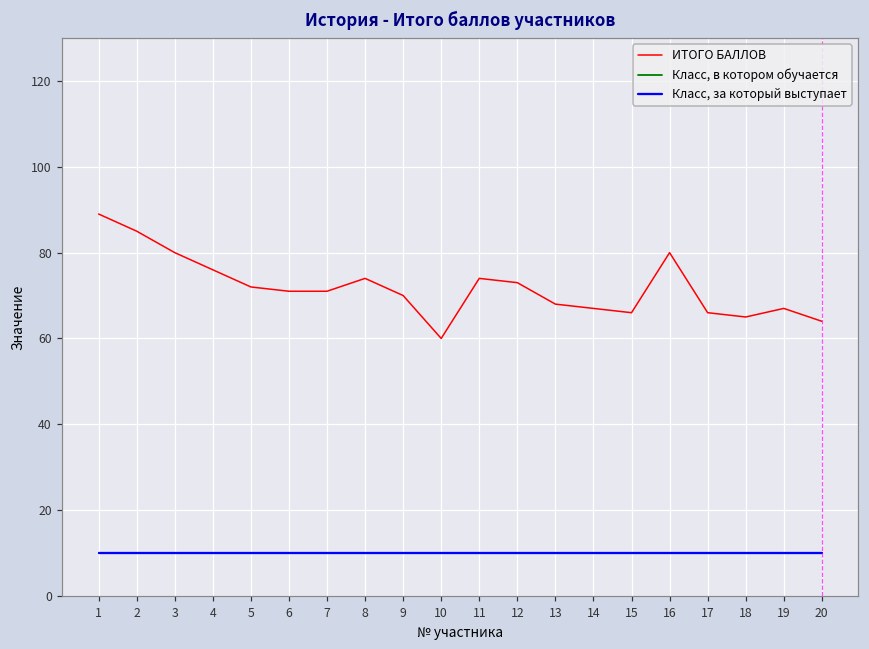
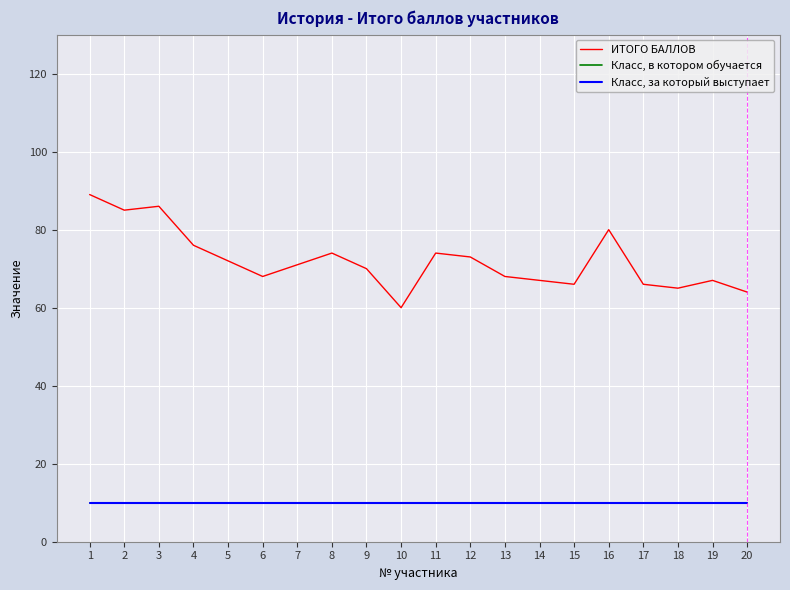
ИТОГО БАЛЛОВ, 3: 80 -> 86
ИТОГО БАЛЛОВ, 6: 71 -> 68
